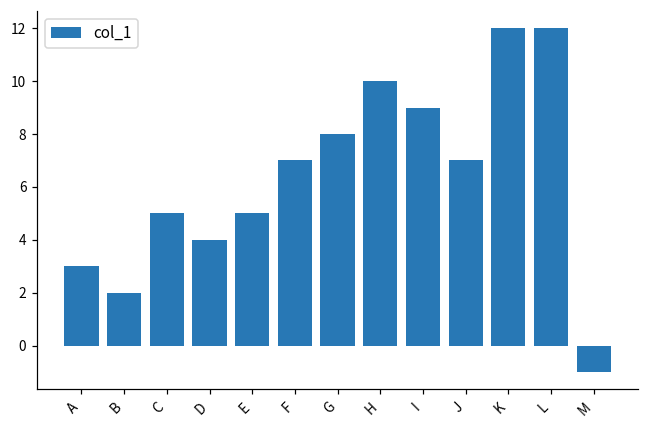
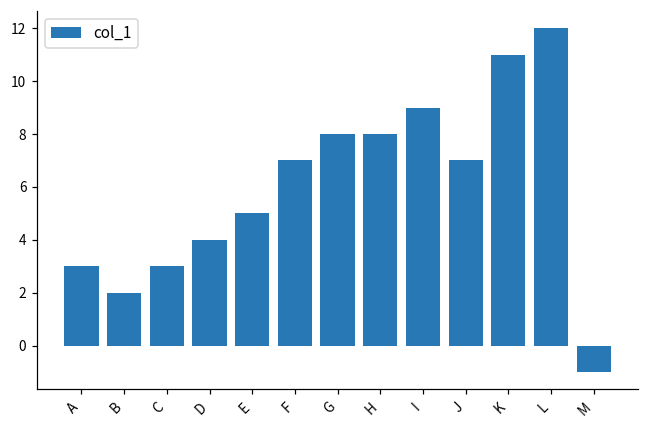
C: 5 -> 3
H: 10 -> 8
K: 12 -> 11
